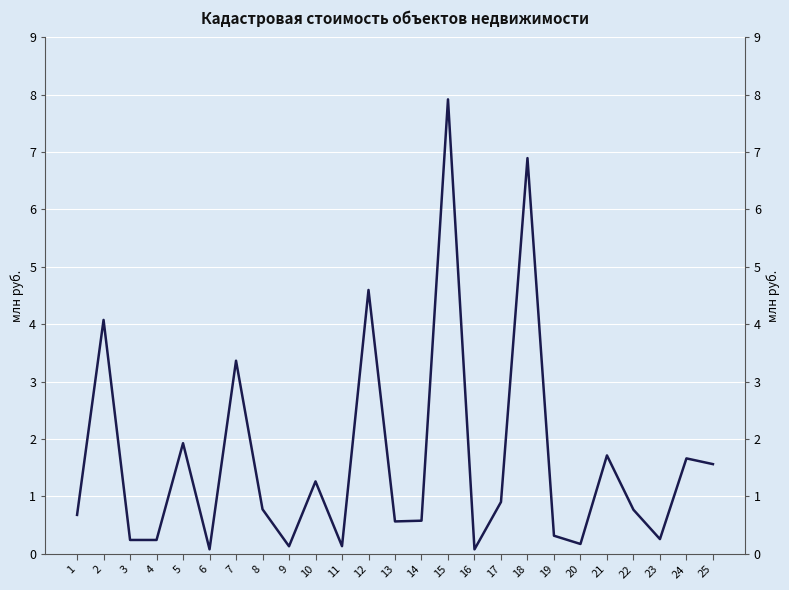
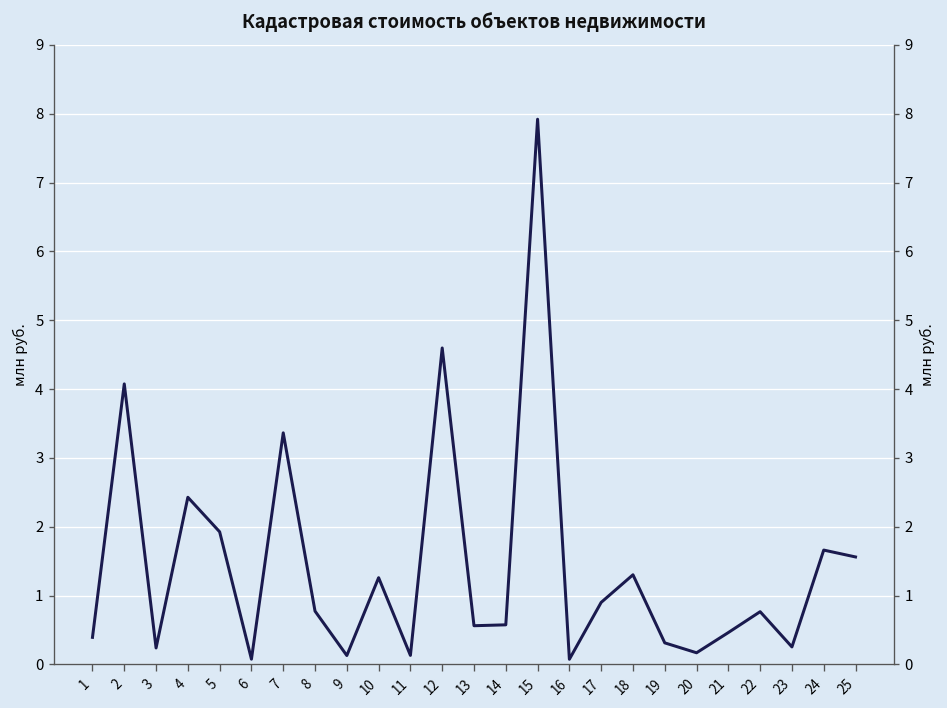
1: 0.7 -> 0.4
4: 0.2 -> 2.4
18: 6.9 -> 1.3
21: 1.7 -> 0.5
